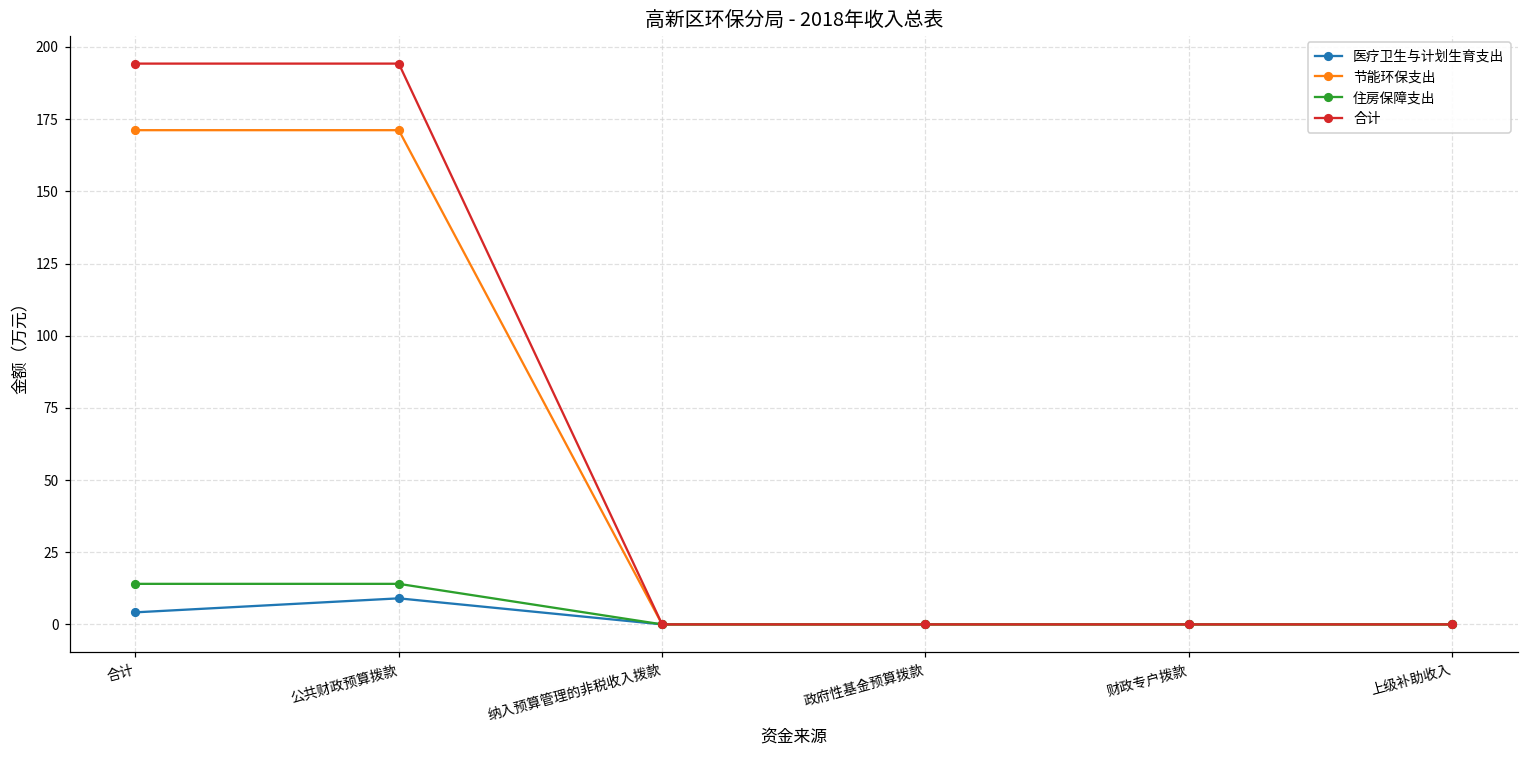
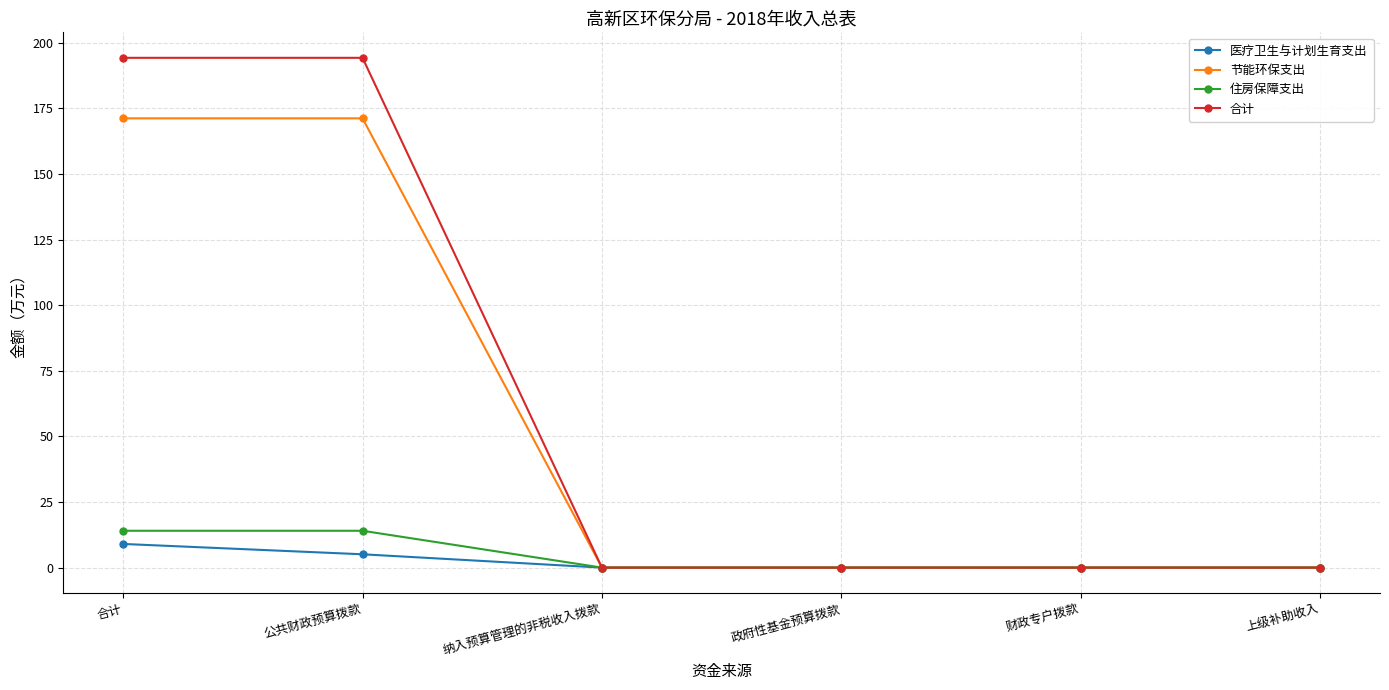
医疗卫生与计划生育支出, 合计: 4 -> 9
医疗卫生与计划生育支出, 公共财政预算拨款: 9 -> 5
